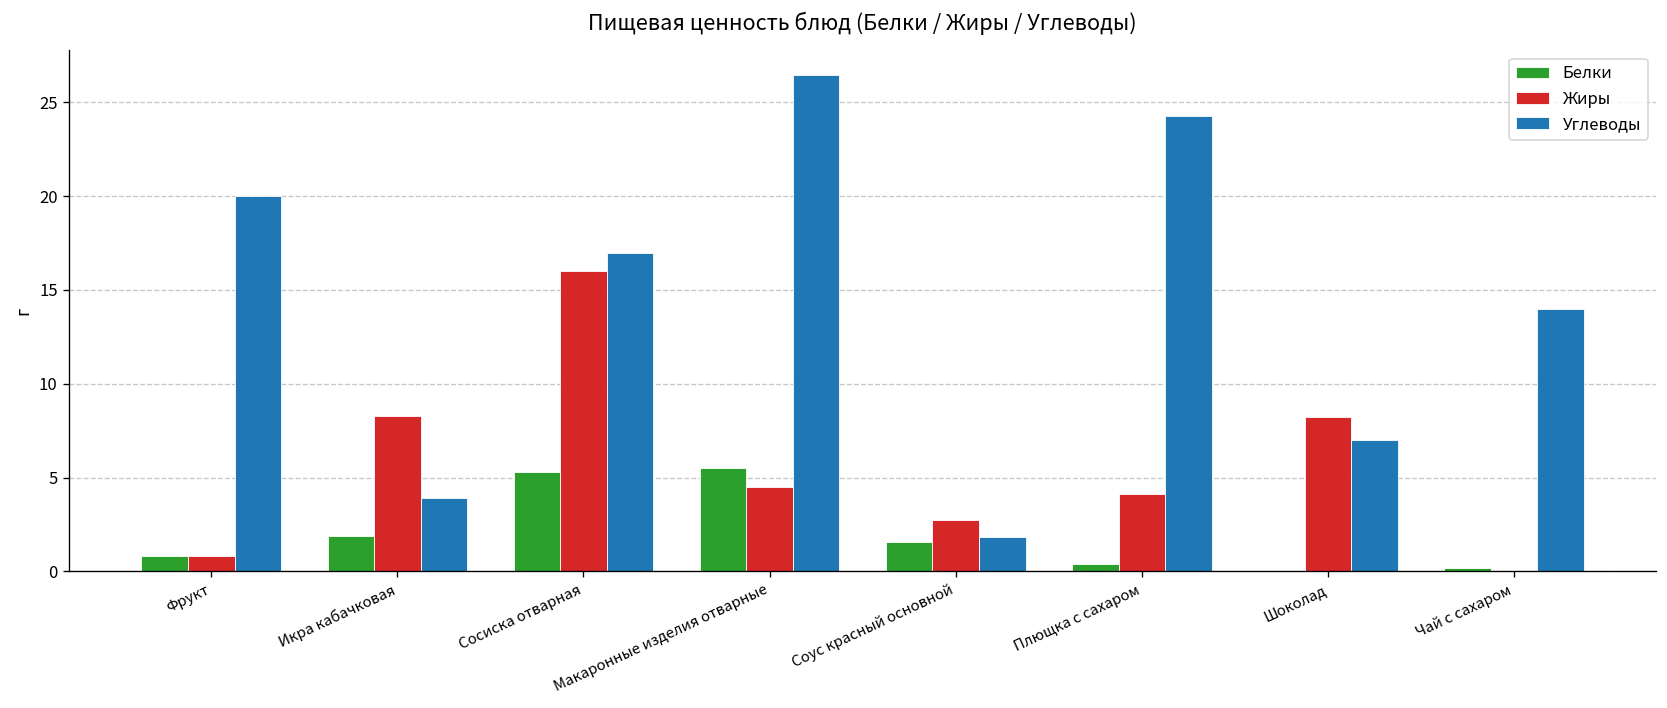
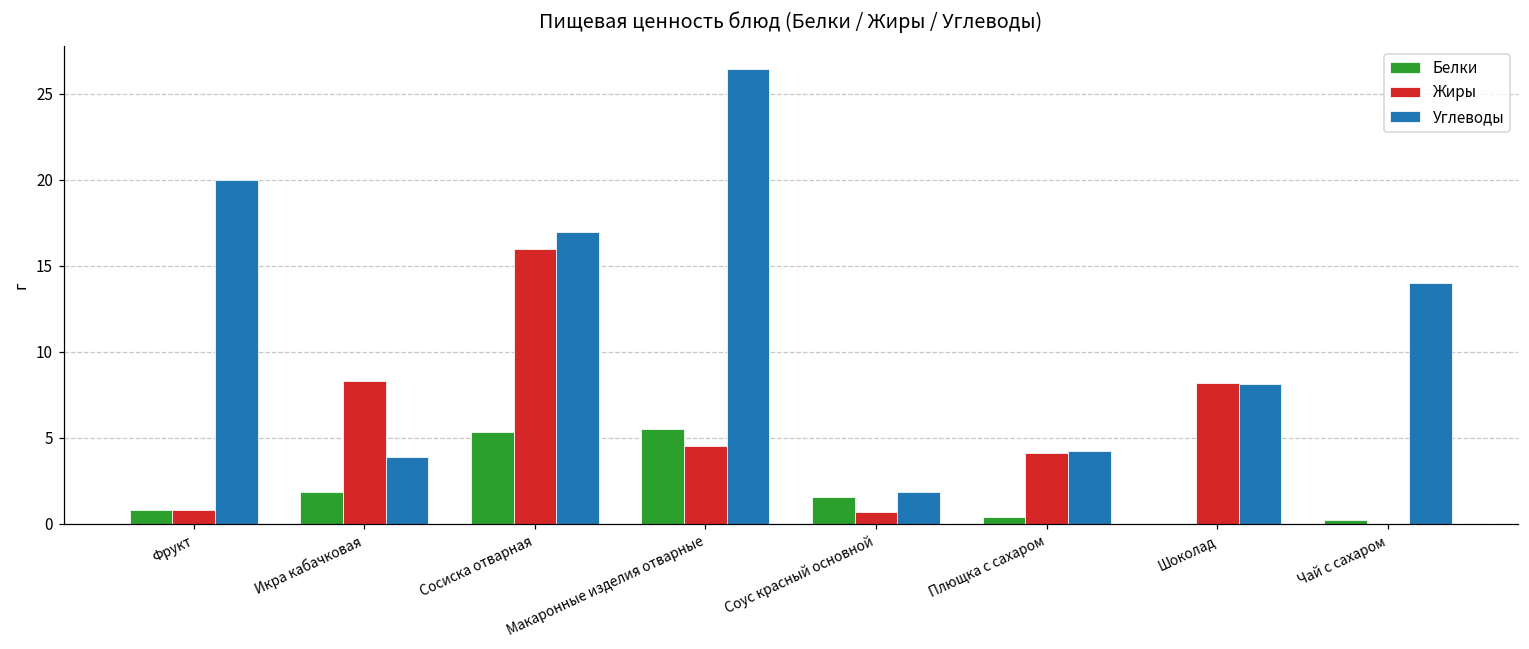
Жиры, Соус красный основной: 2.8 -> 0.7
Углеводы, Плющка с сахаром: 24.3 -> 4.2
Углеводы, Шоколад: 7.0 -> 8.1
